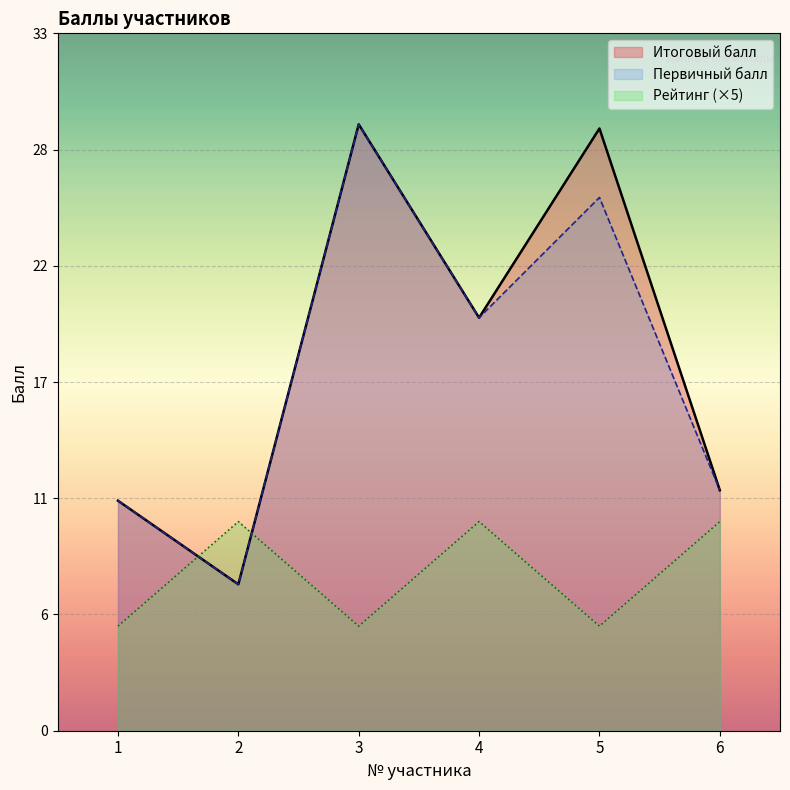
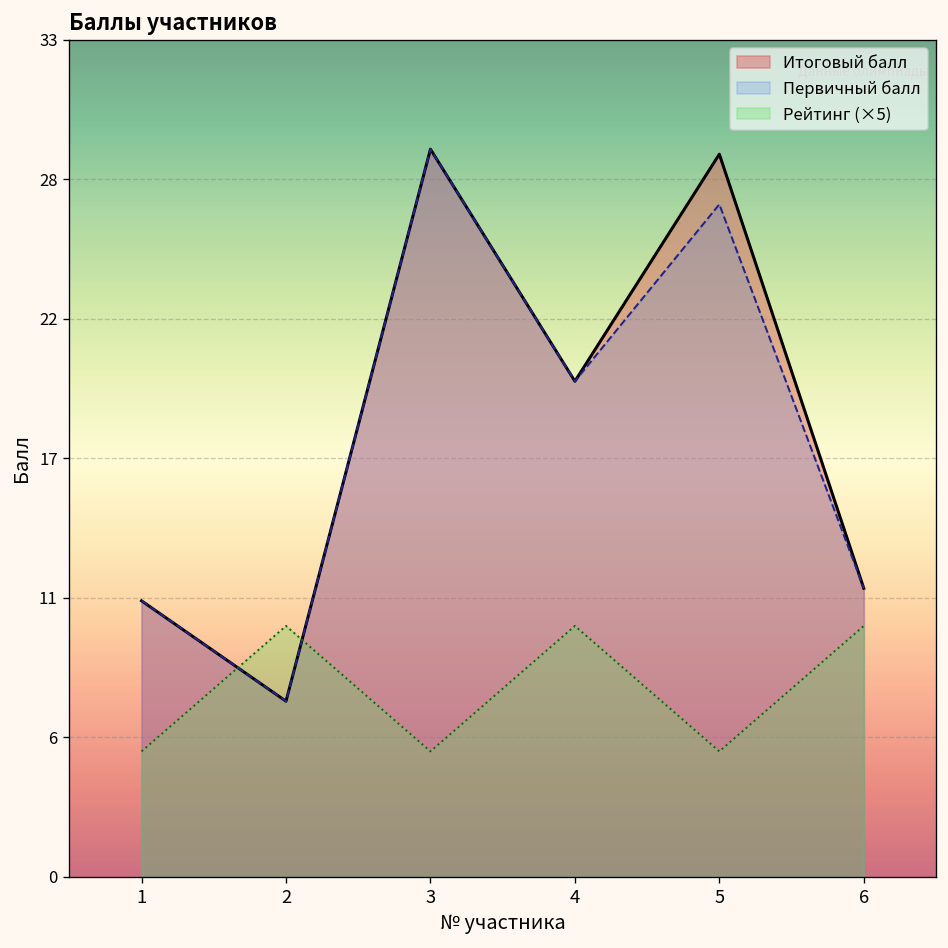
Первичный балл, 5: 25.5 -> 26.8
